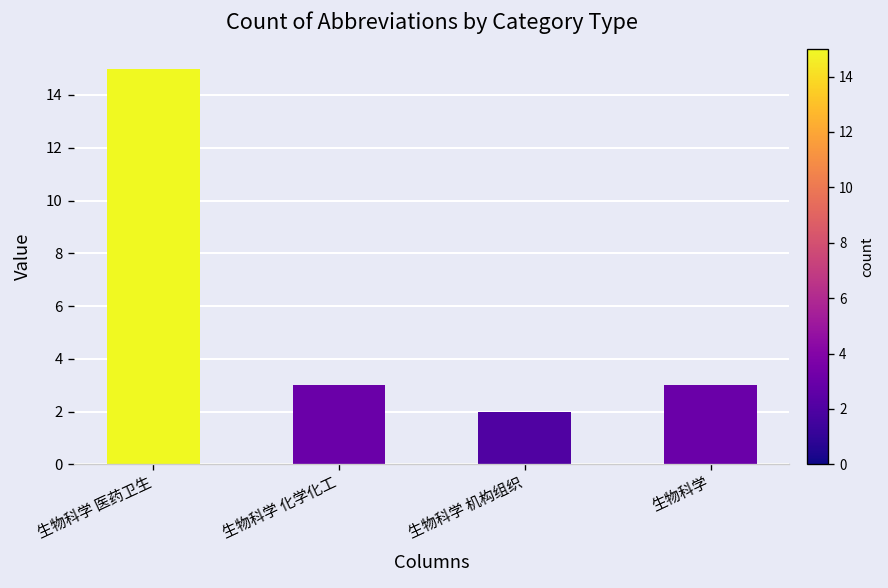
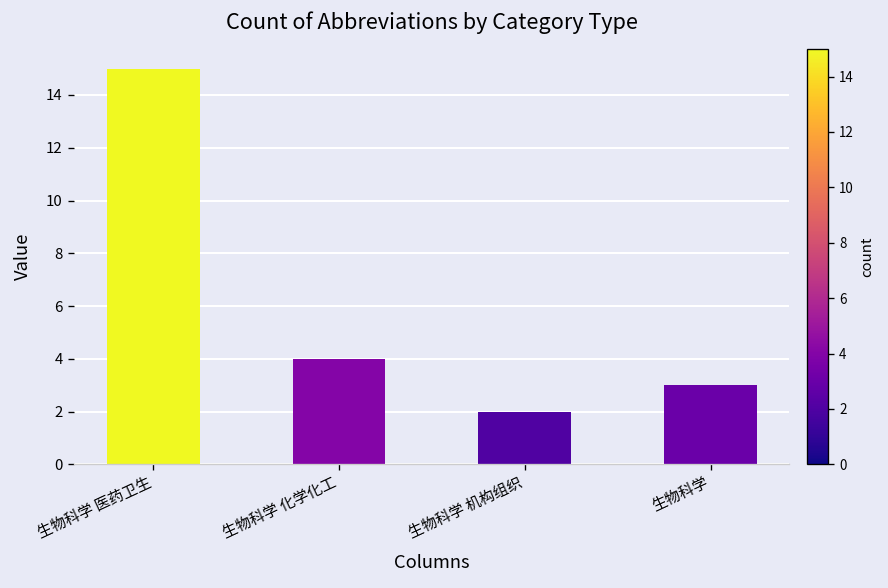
生物科学 化学化工: 3 -> 4
